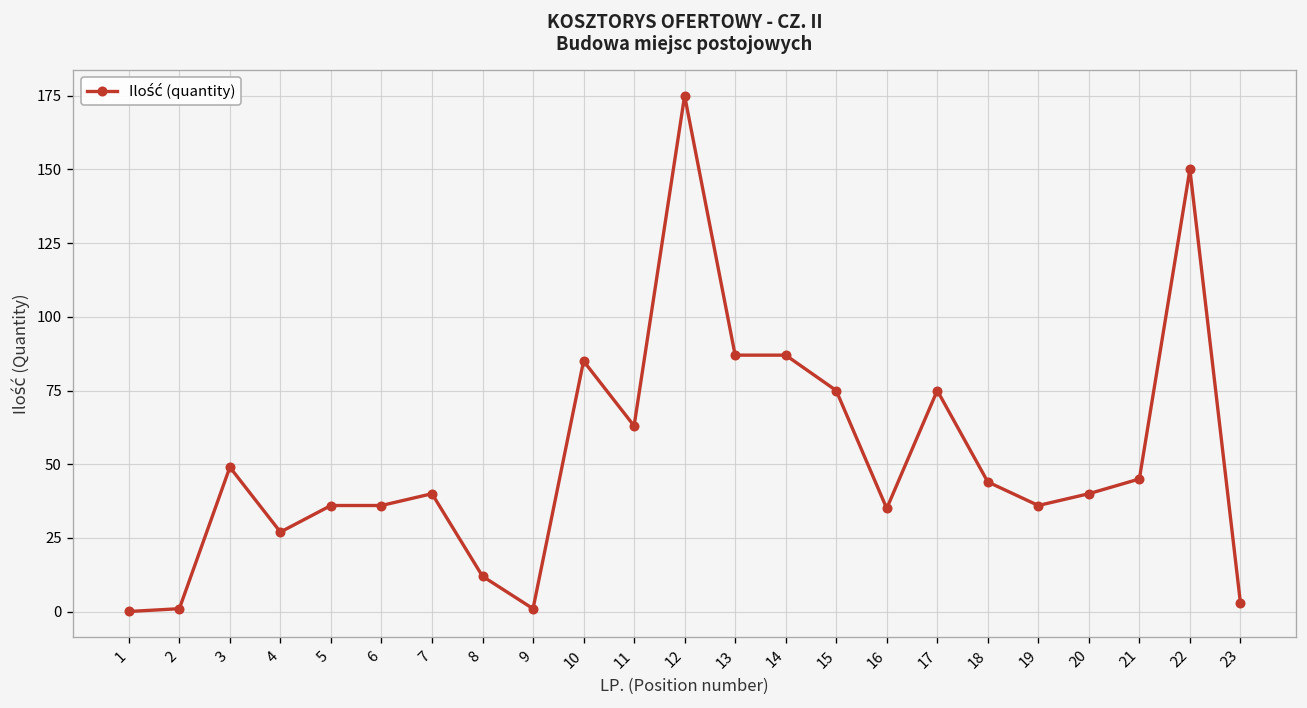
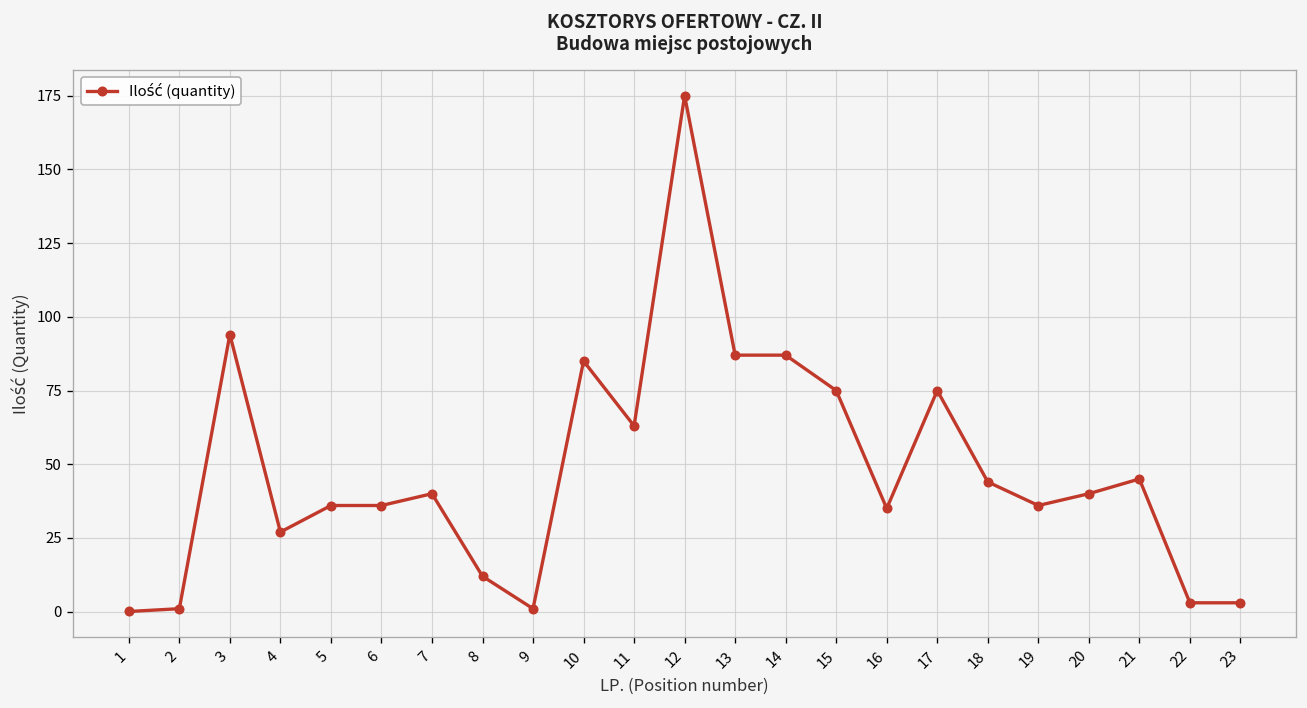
3: 49 -> 94
22: 150 -> 3
